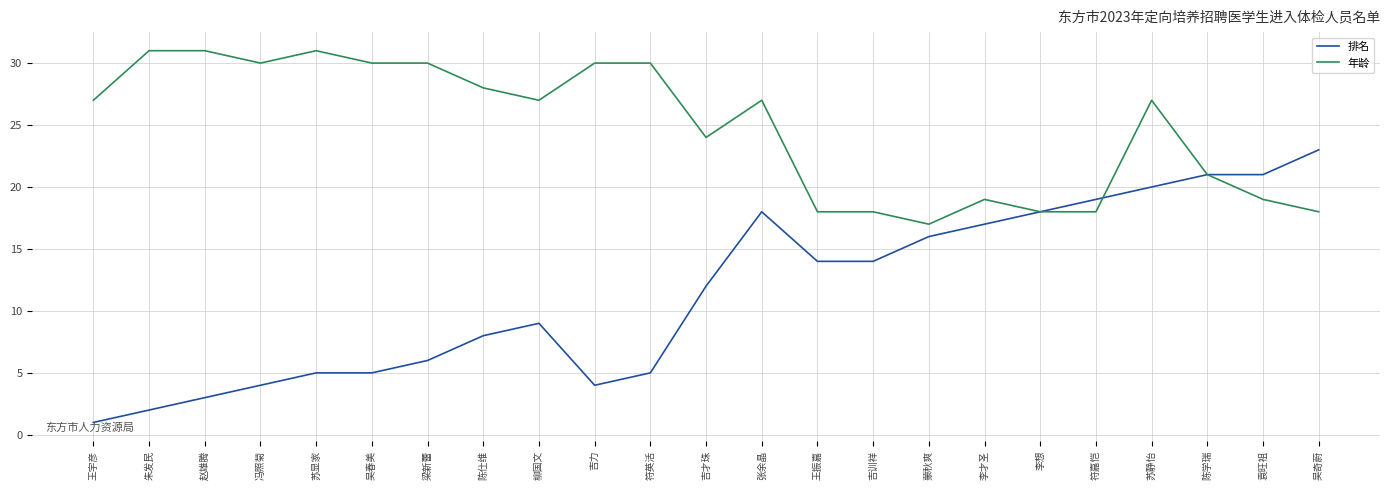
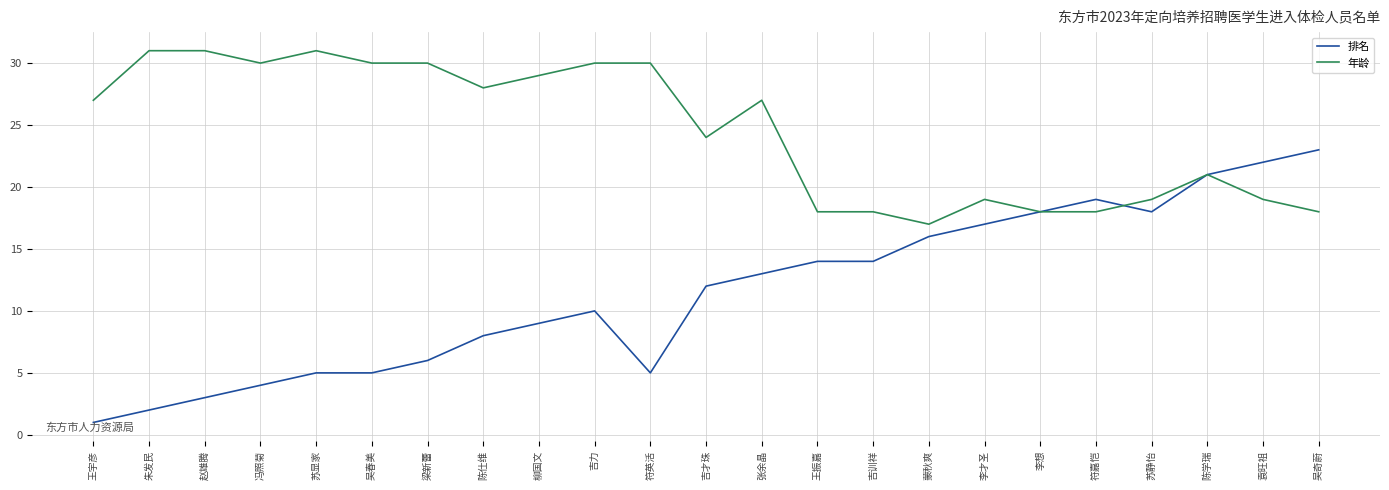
年龄, 柳国文: 27 -> 29
排名, 吉力: 4 -> 10
排名, 张余晶: 18 -> 13
排名, 苏静怡: 20 -> 18
年龄, 苏静怡: 27 -> 19
排名, 袁旺祖: 21 -> 22
